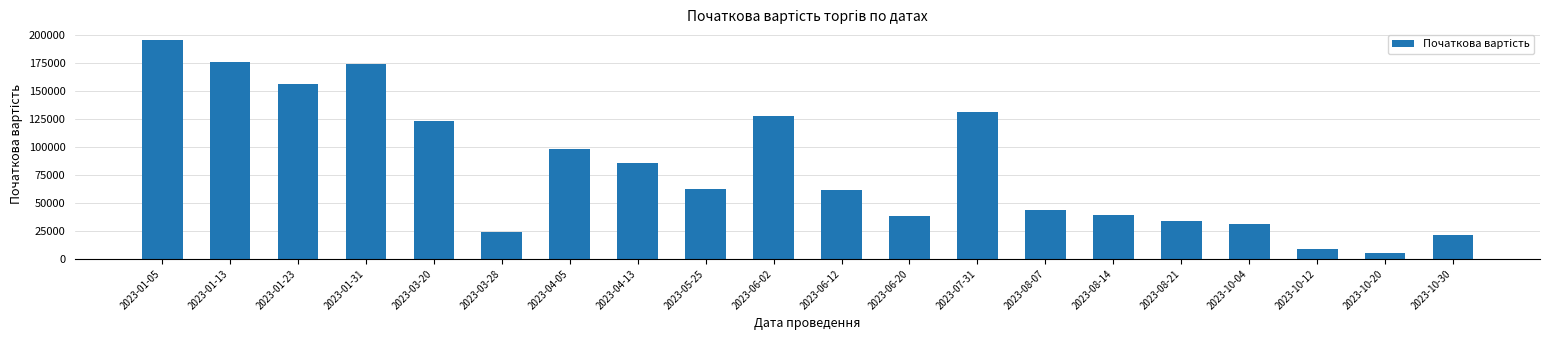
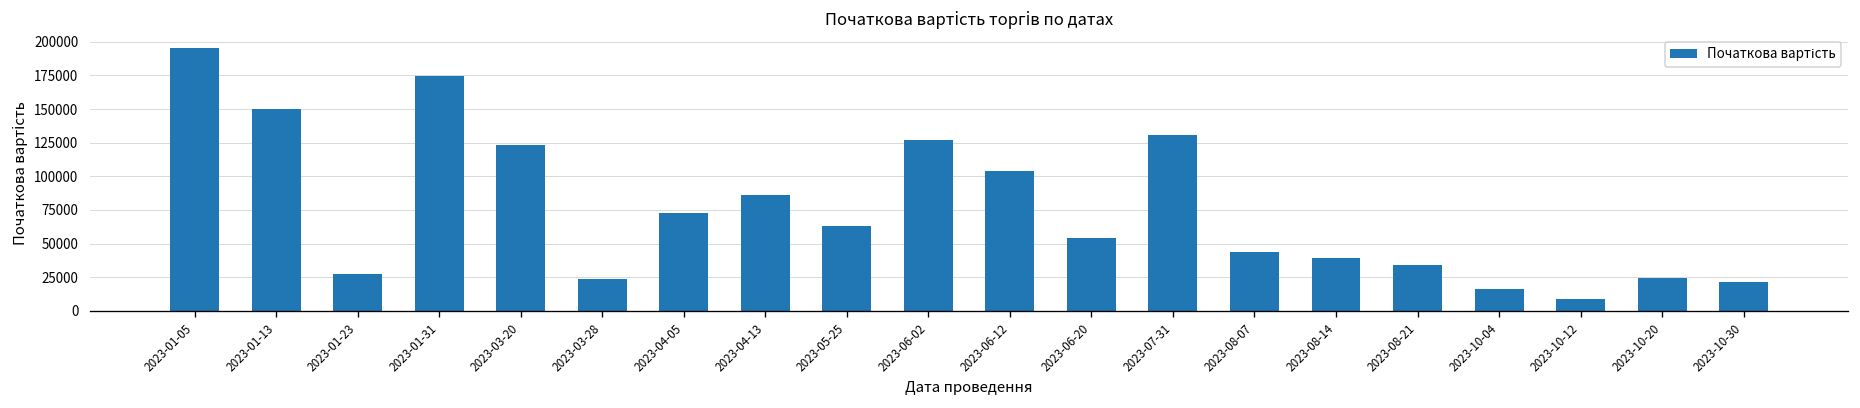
2023-01-13: 176000 -> 150000
2023-01-23: 156000 -> 27000
2023-04-05: 98000 -> 73000
2023-06-12: 62000 -> 104000
2023-06-20: 39000 -> 54000
2023-10-04: 31000 -> 16000
2023-10-20: 5000 -> 25000
